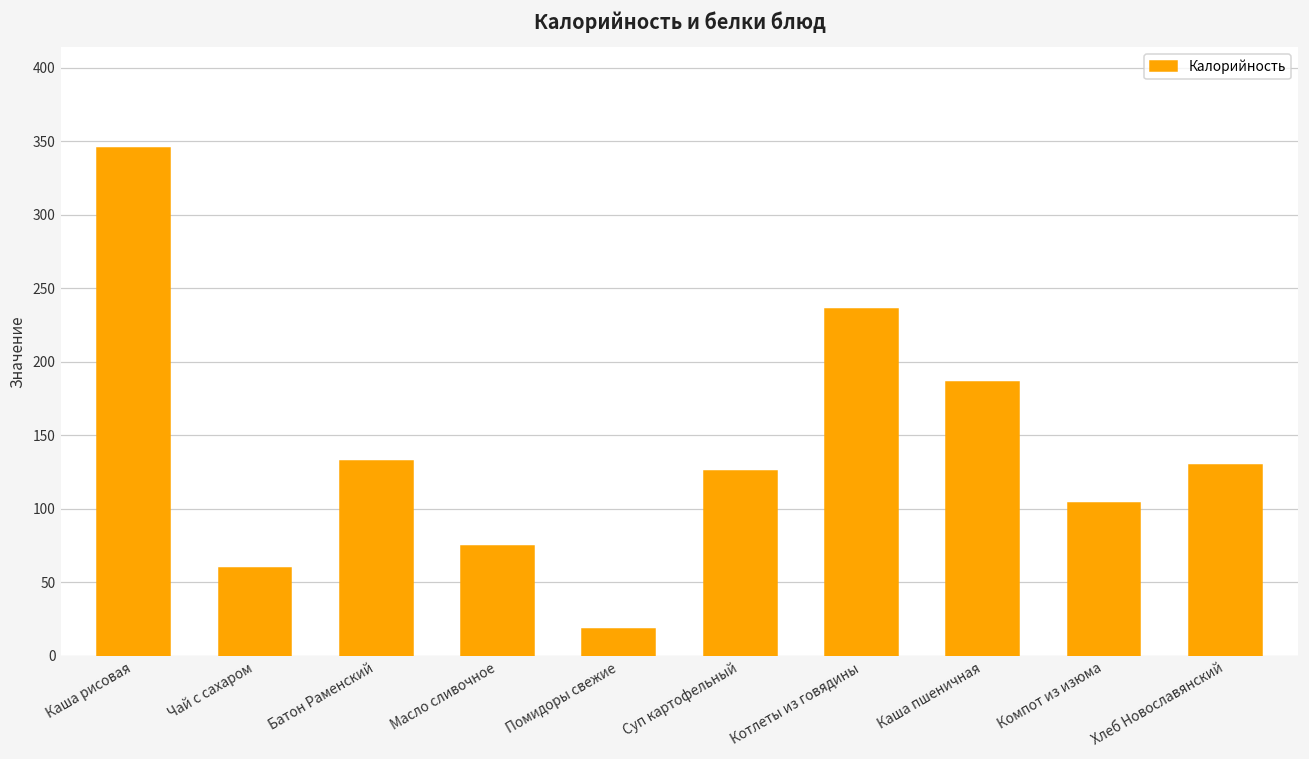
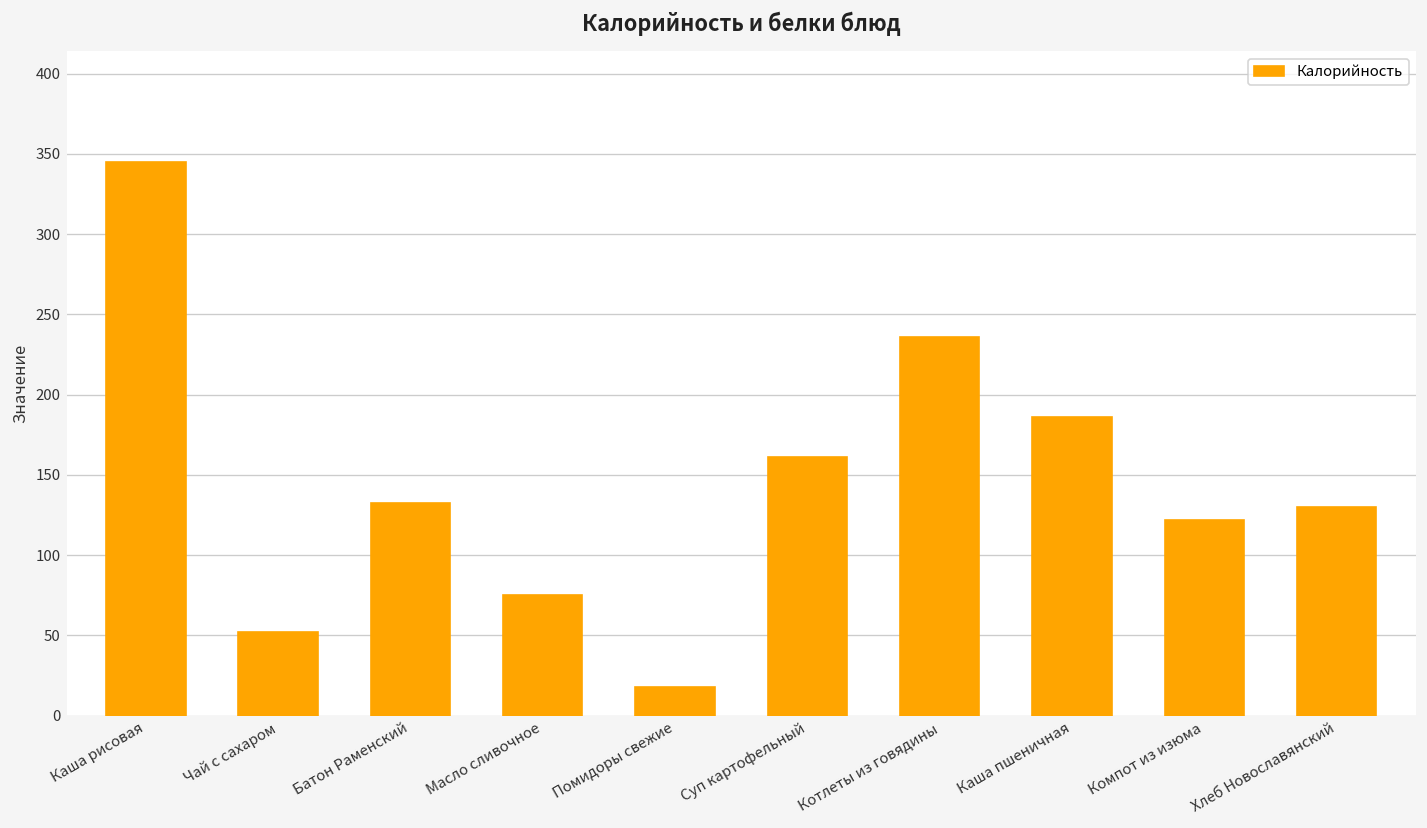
Чай с сахаром: 60 -> 52
Суп картофельный: 126 -> 161
Компот из изюма: 104 -> 122
